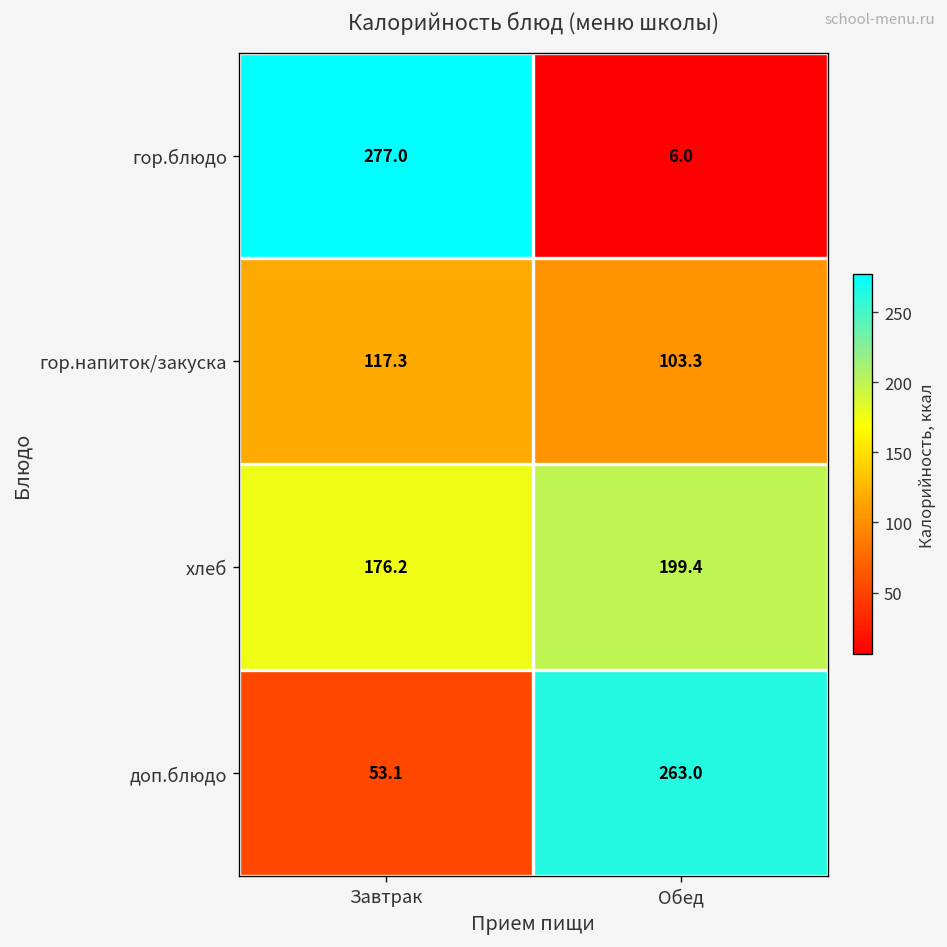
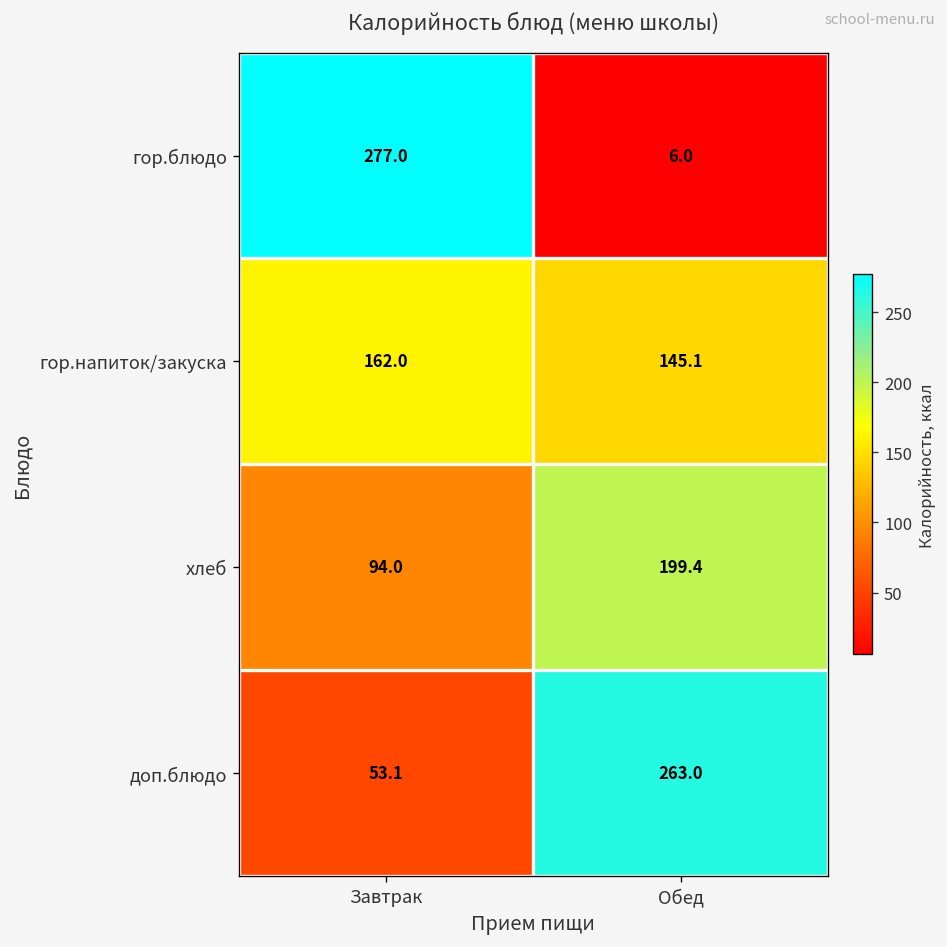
гор.напиток/закуска, Завтрак: 117.3 -> 162.0
гор.напиток/закуска, Обед: 103.3 -> 145.1
хлеб, Завтрак: 176.2 -> 94.0
